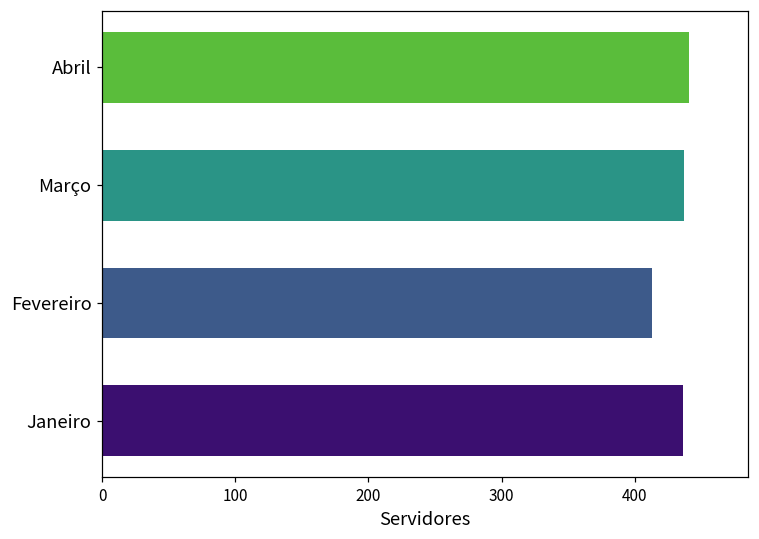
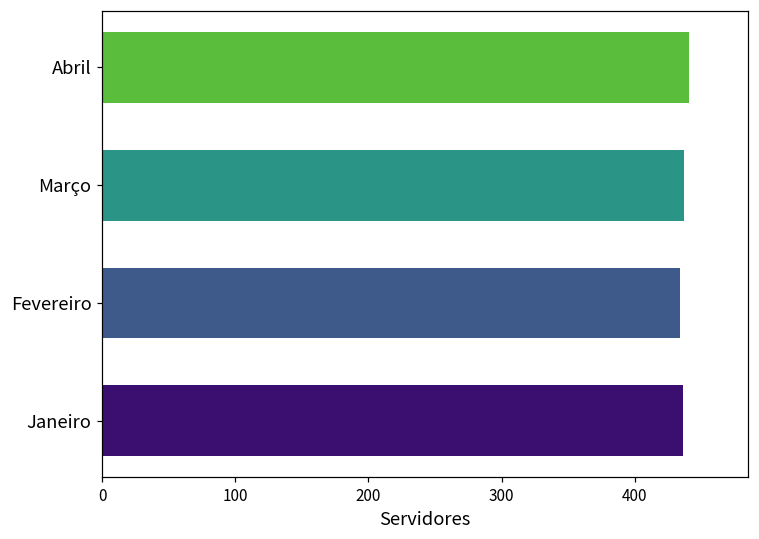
Fevereiro: 413 -> 434
